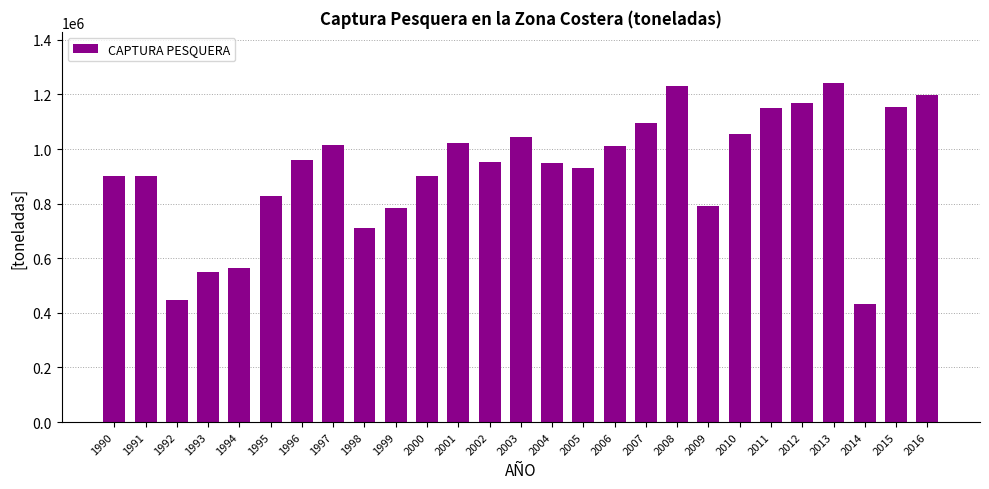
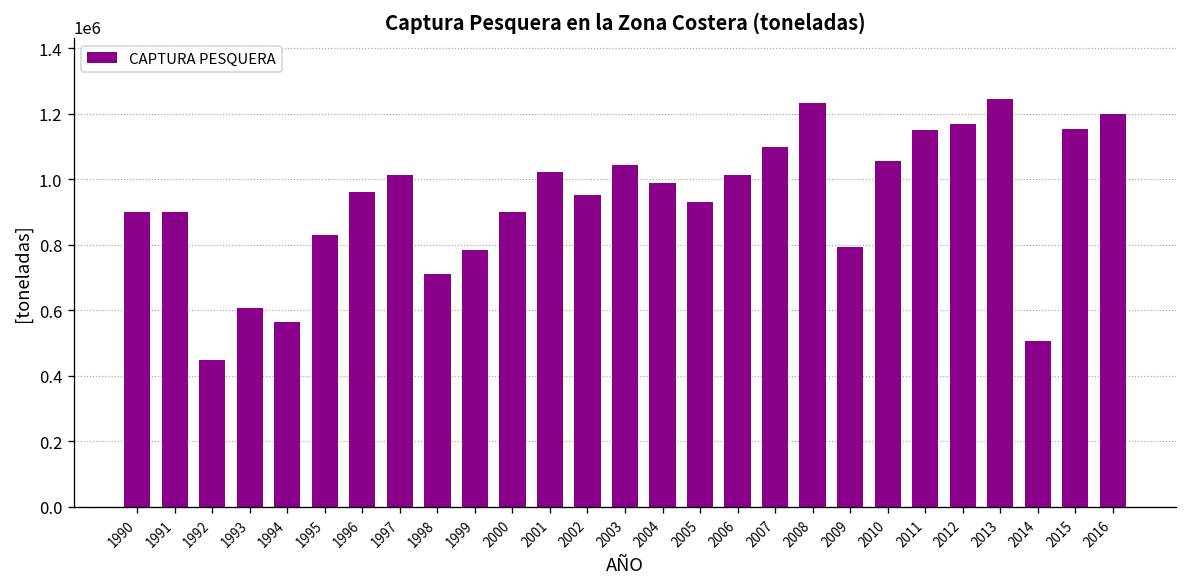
1993: 550000 -> 610000
2004: 950000 -> 990000
2014: 430000 -> 510000
